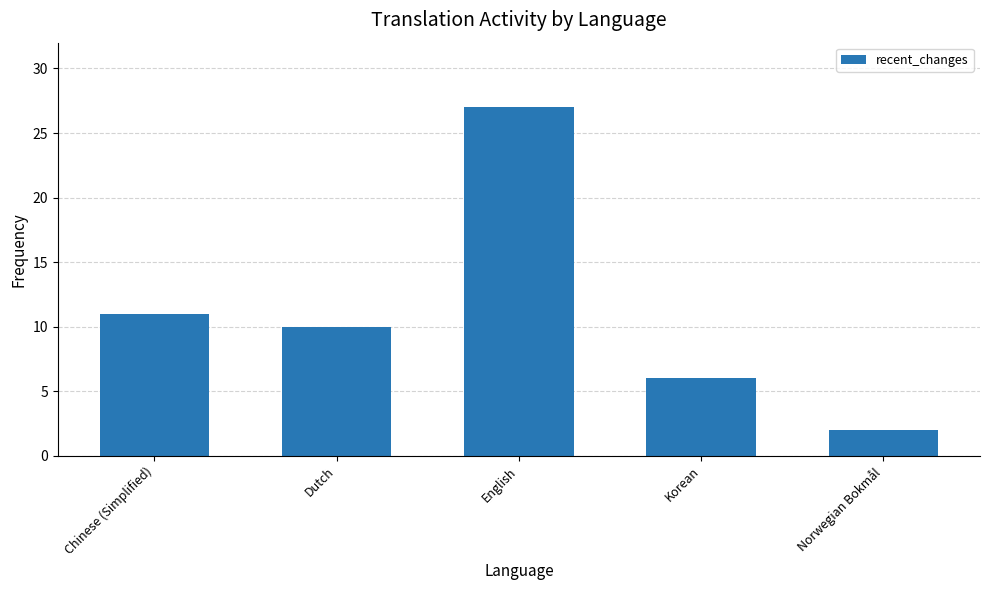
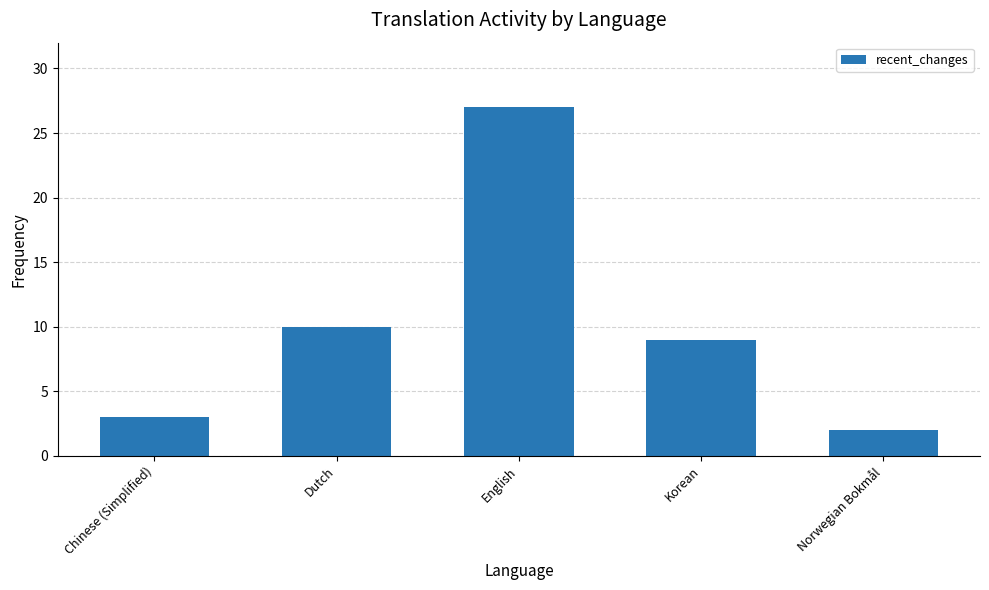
Chinese (Simplified): 11 -> 3
Korean: 6 -> 9
